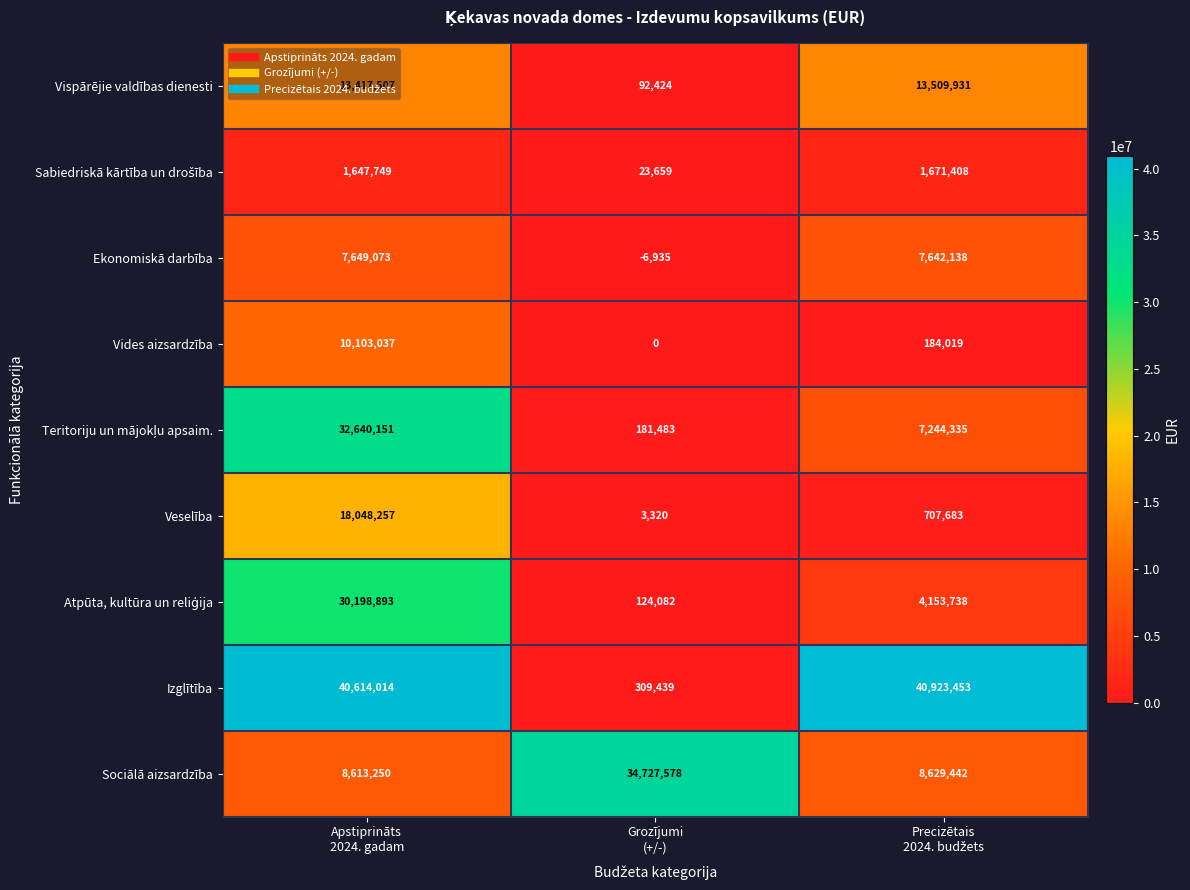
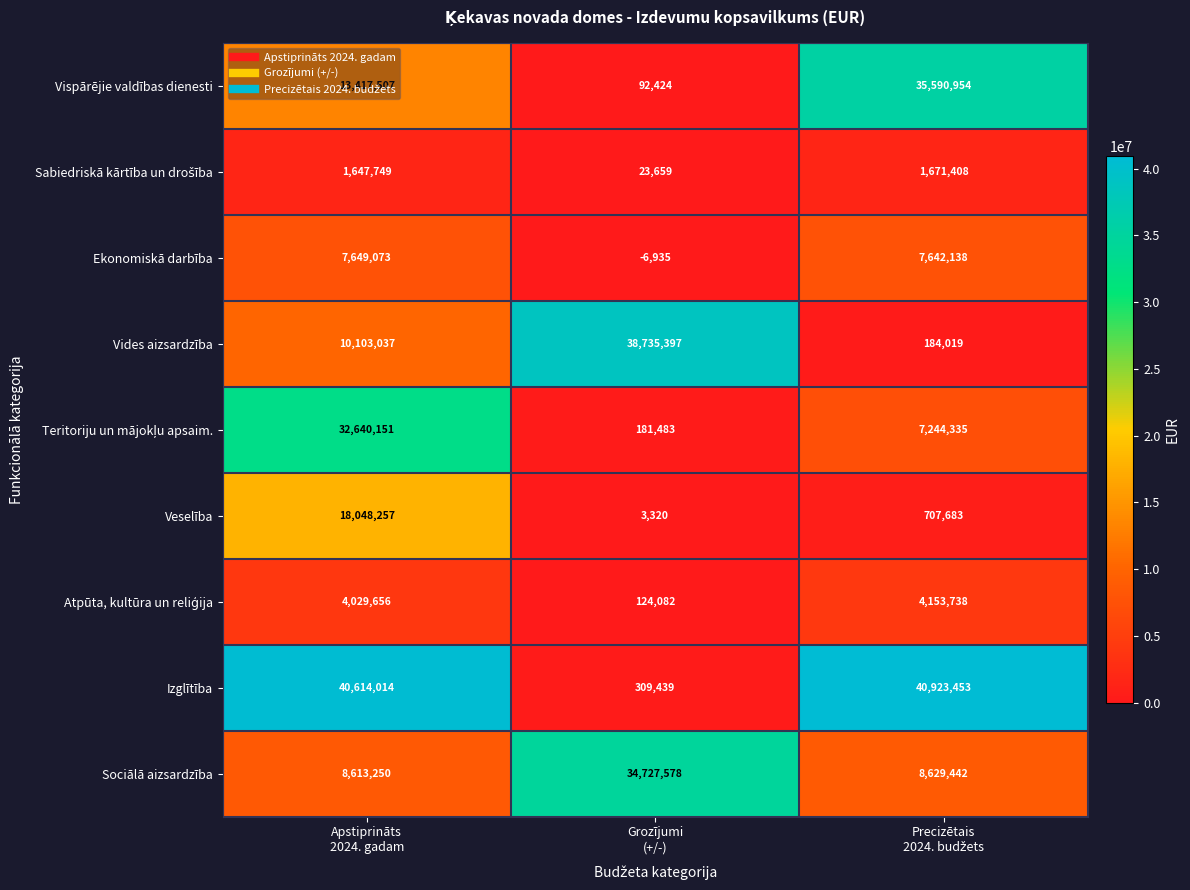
Vispārējie valdības dienesti, Precizētais 2024. budžets: 13,509,931 -> 35,590,954
Vides aizsardzība, Grozījumi (+/-): 0 -> 38,735,397
Atpūta, kultūra un reliģija, Apstiprināts 2024. gadam: 30,198,893 -> 4,029,656
